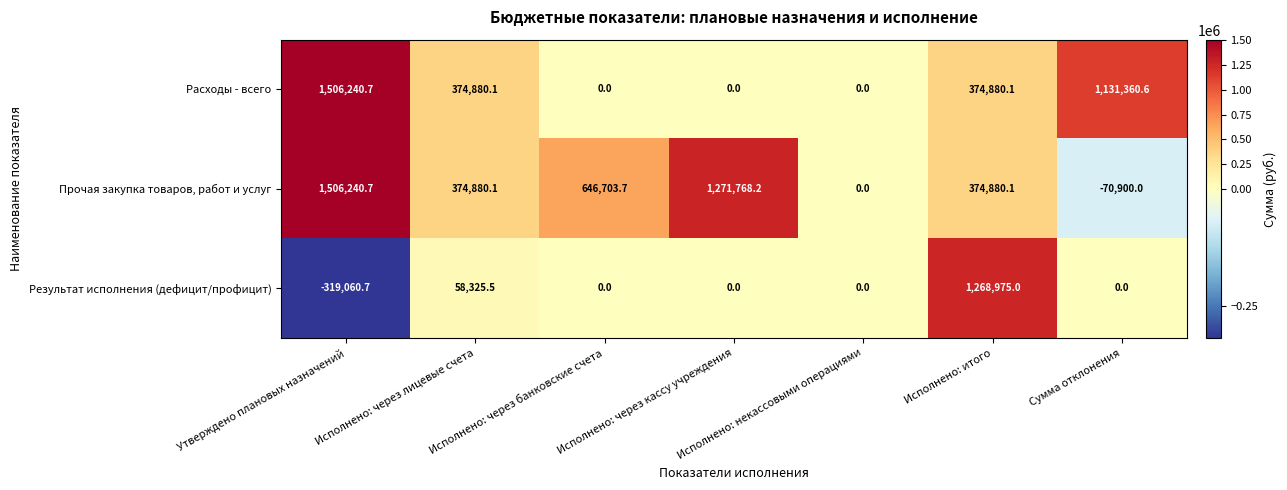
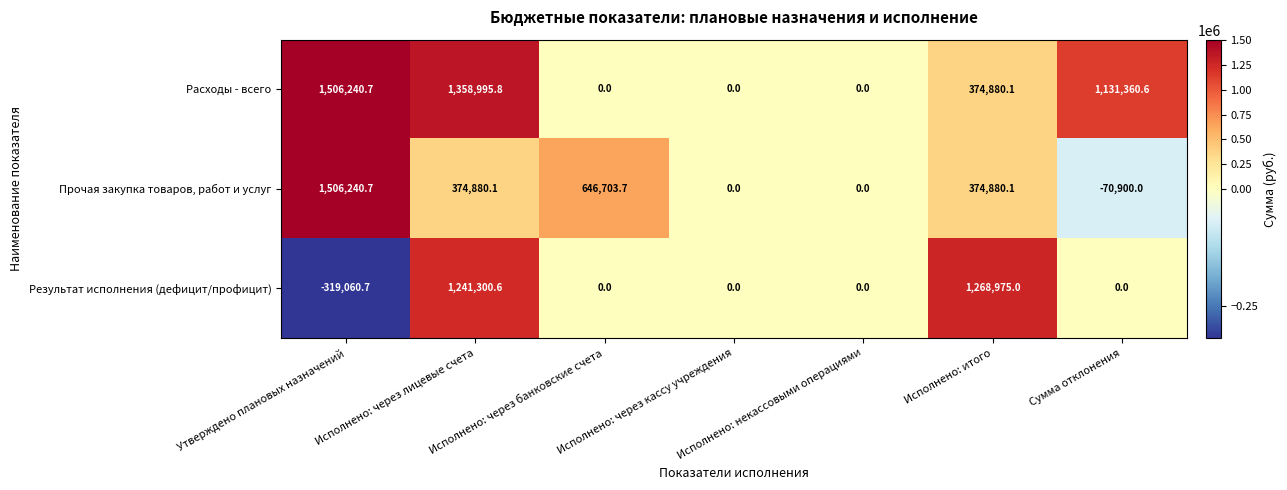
Расходы - всего, Исполнено: через лицевые счета: 374,880.1 -> 1,358,995.8
Прочая закупка товаров, работ и услуг, Исполнено: через кассу учреждения: 1,271,768.2 -> 0.0
Результат исполнения (дефицит/профицит), Исполнено: через лицевые счета: 58,325.5 -> 1,241,300.6
